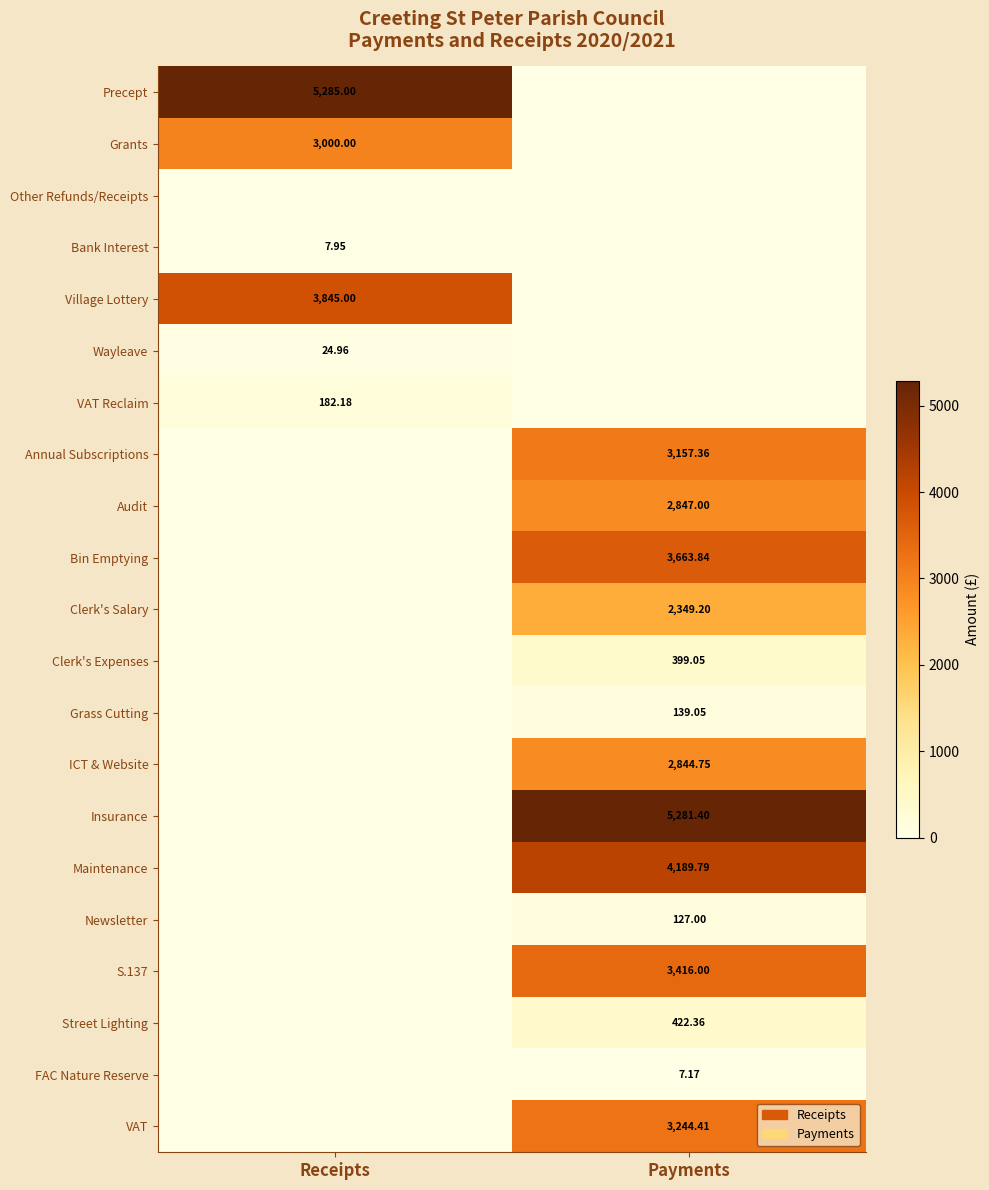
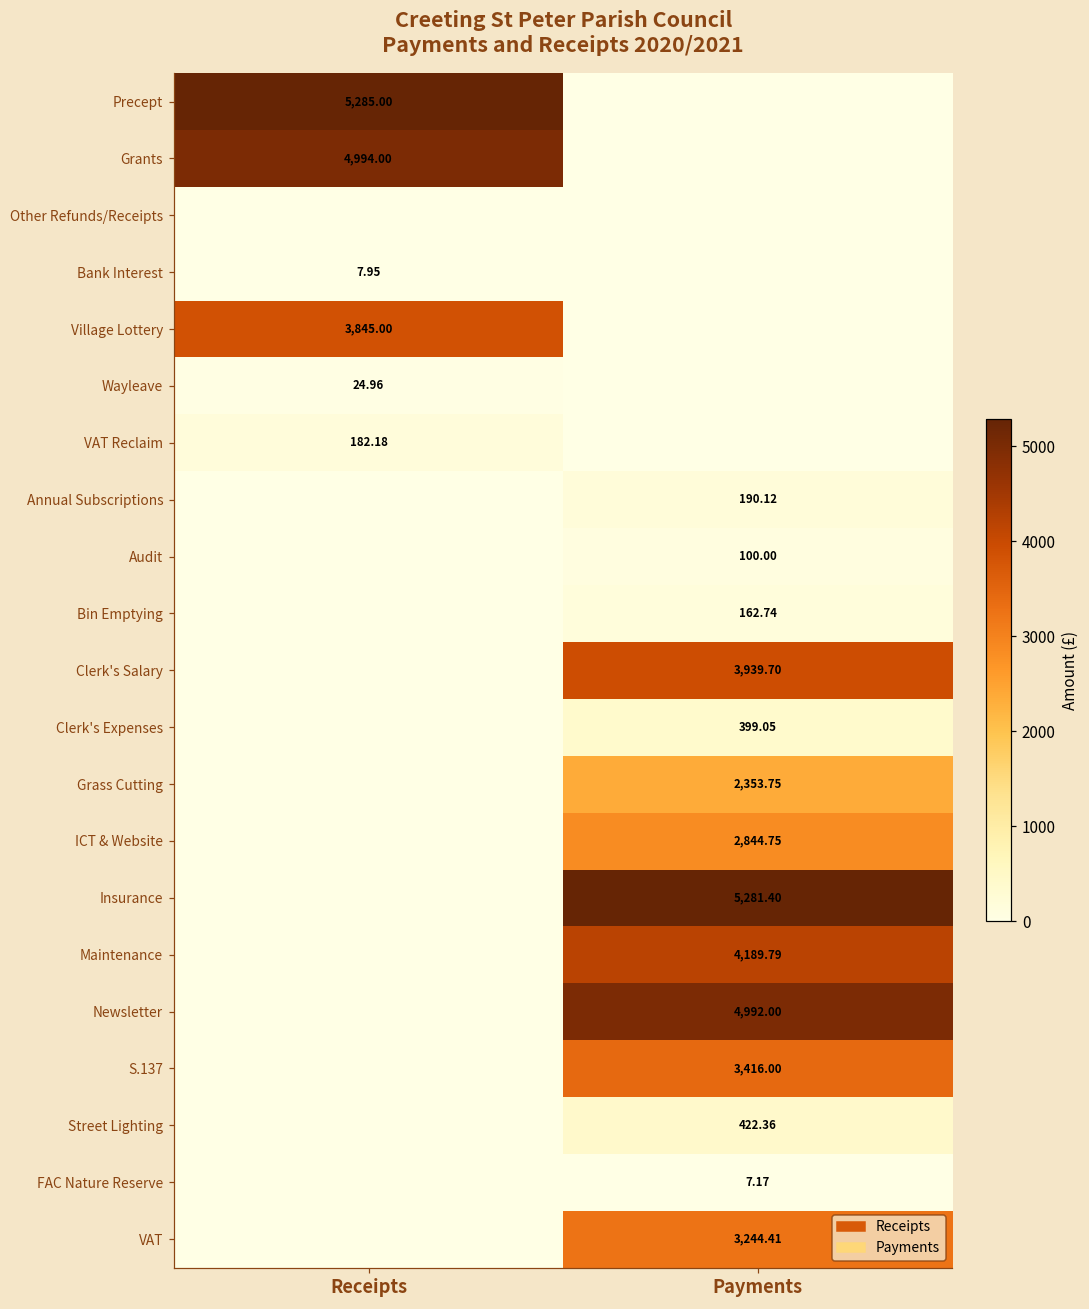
Grants, Receipts: 3,000.00 -> 4,994.00
Annual Subscriptions, Payments: 3,157.36 -> 190.12
Audit, Payments: 2,847.00 -> 100.00
Bin Emptying, Payments: 3,663.84 -> 162.74
Clerk's Salary, Payments: 2,349.20 -> 3,939.70
Grass Cutting, Payments: 139.05 -> 2,353.75
Newsletter, Payments: 127.00 -> 4,992.00
